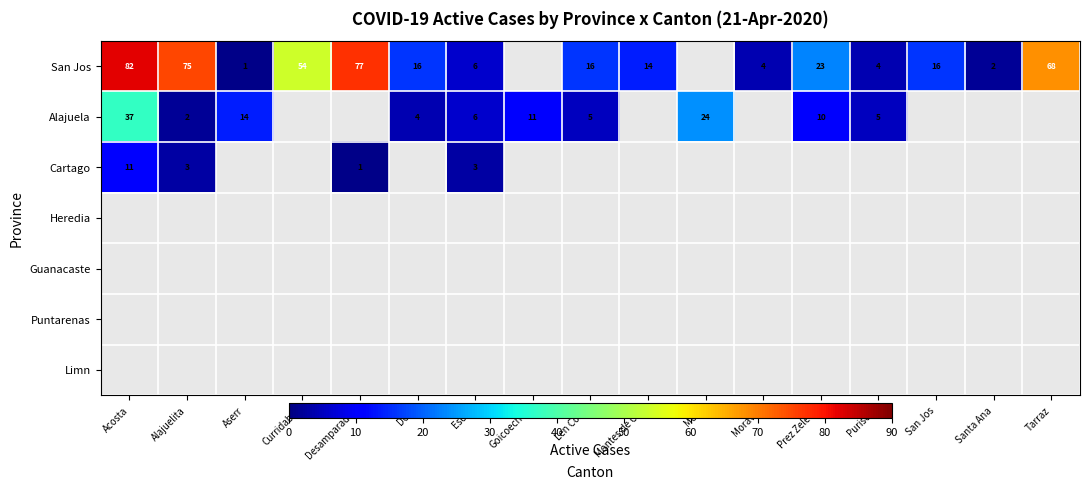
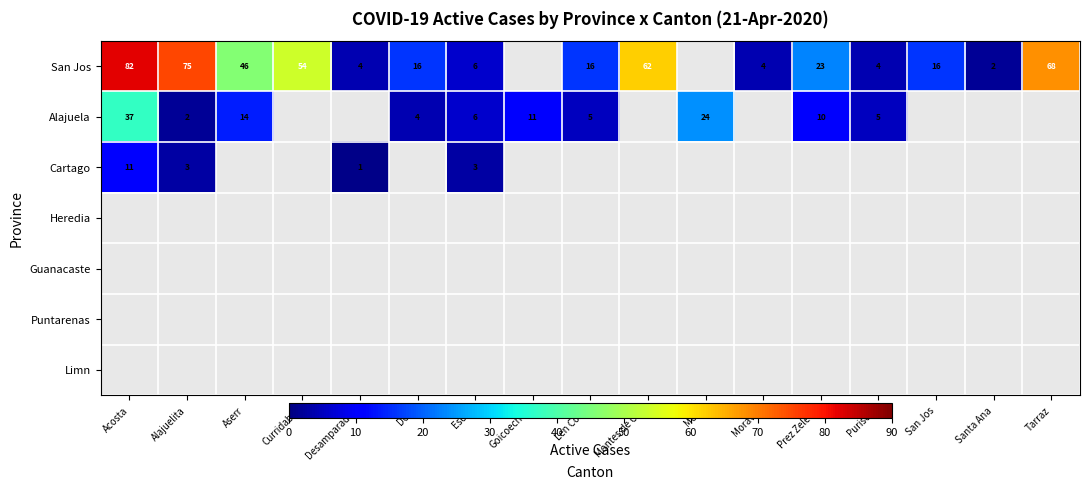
San Jos, Aserr: 1 -> 46
San Jos, Desamparados: 77 -> 4
San Jos, Montes de Oca: 14 -> 62
